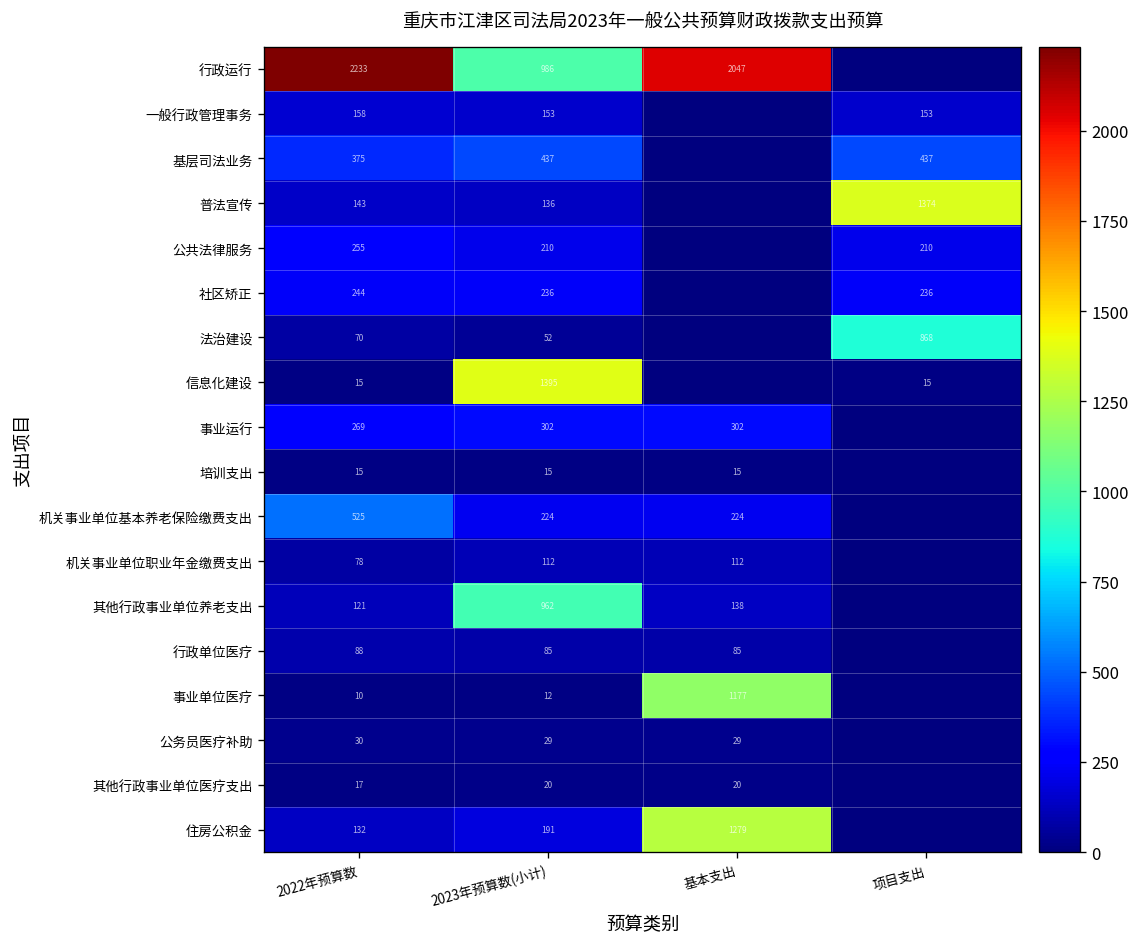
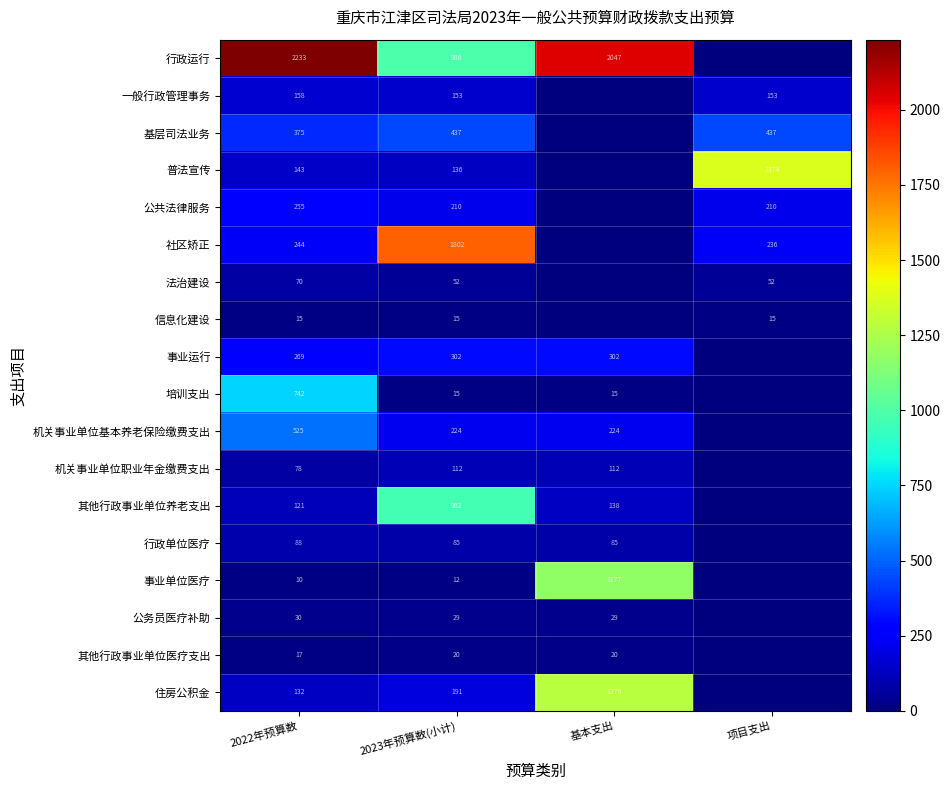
社区矫正, 2023年预算数(小计): 236 -> 1802
法治建设, 项目支出: 868 -> 52
信息化建设, 2023年预算数(小计): 1395 -> 15
培训支出, 2022年预算数: 15 -> 742
